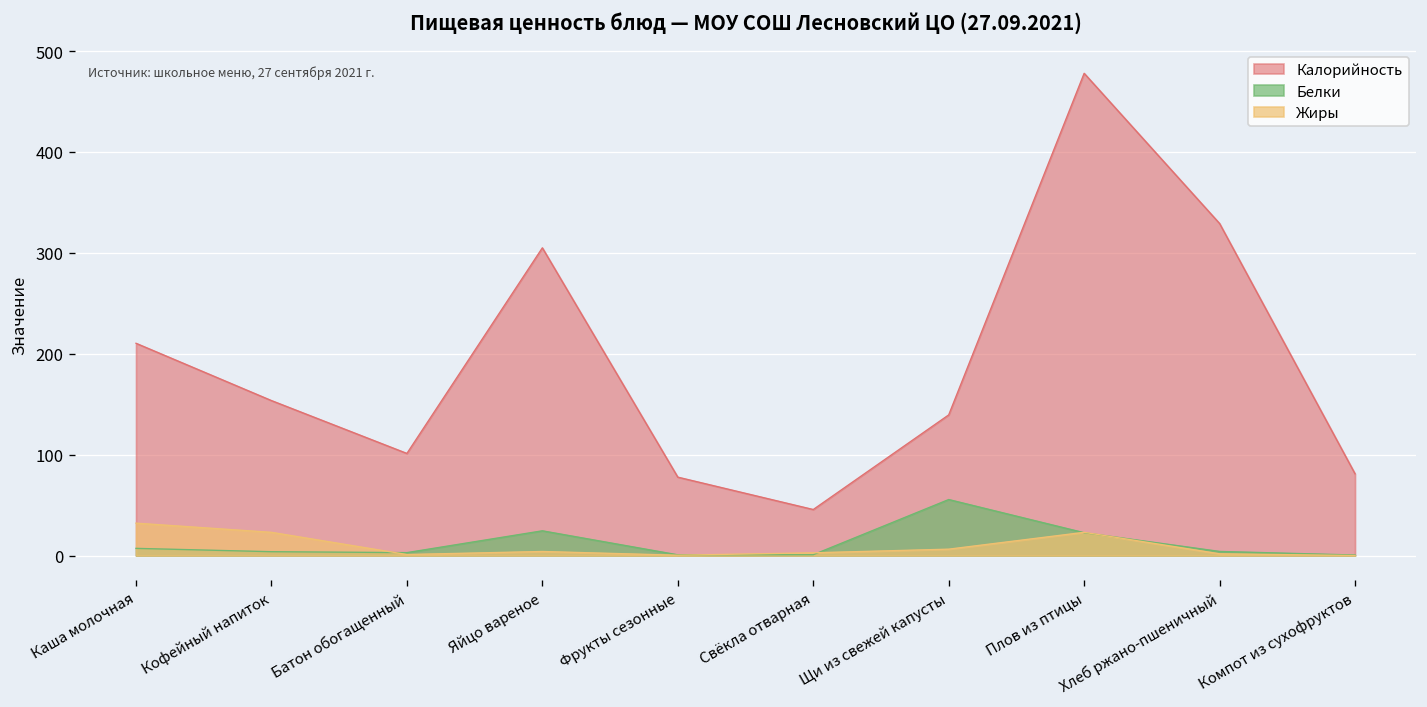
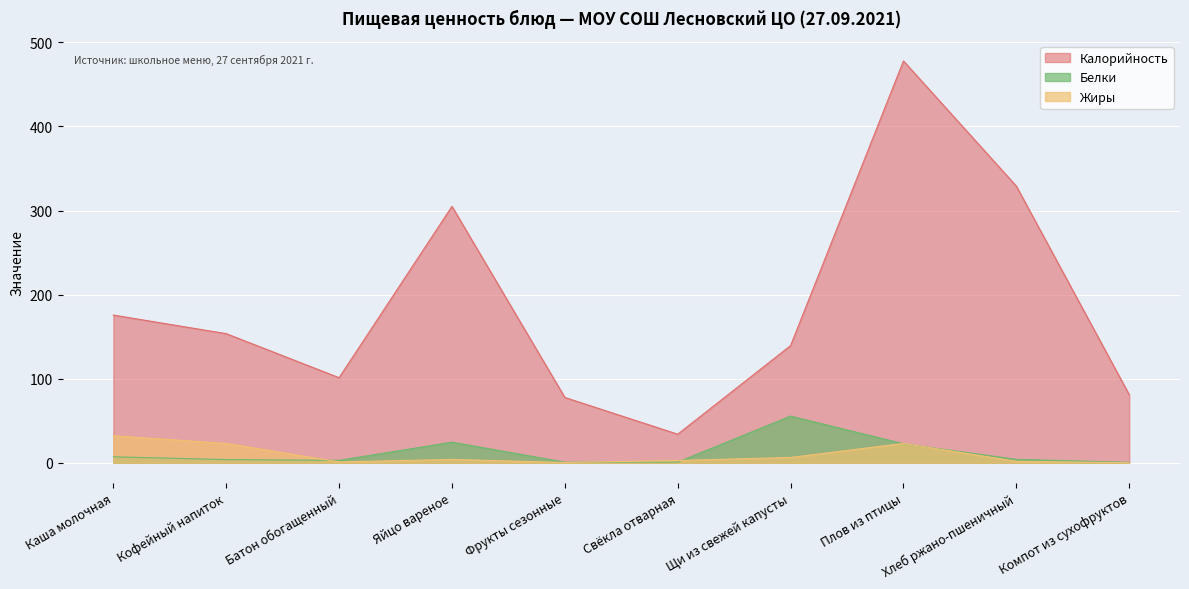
Калорийность, Каша молочная: 210 -> 180
Калорийность, Свёкла отварная: 50 -> 30
